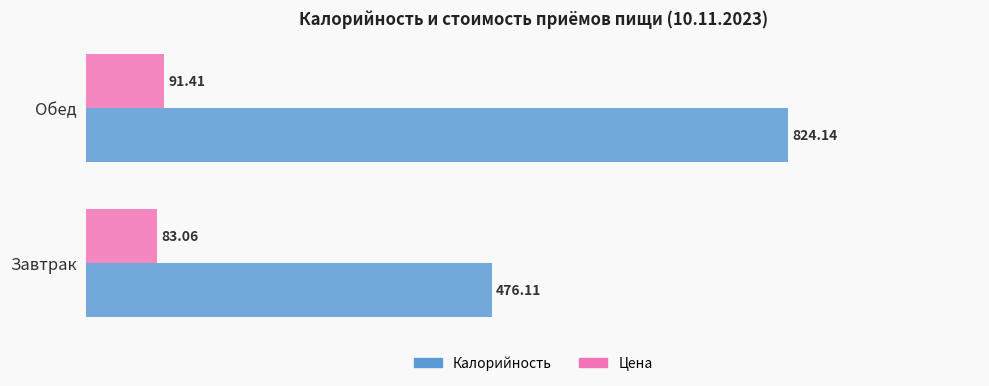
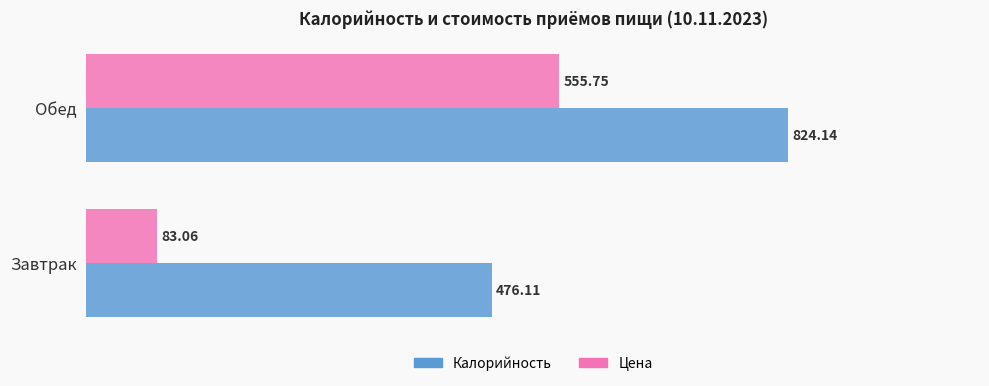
Цена, Обед: 91.41 -> 555.75
